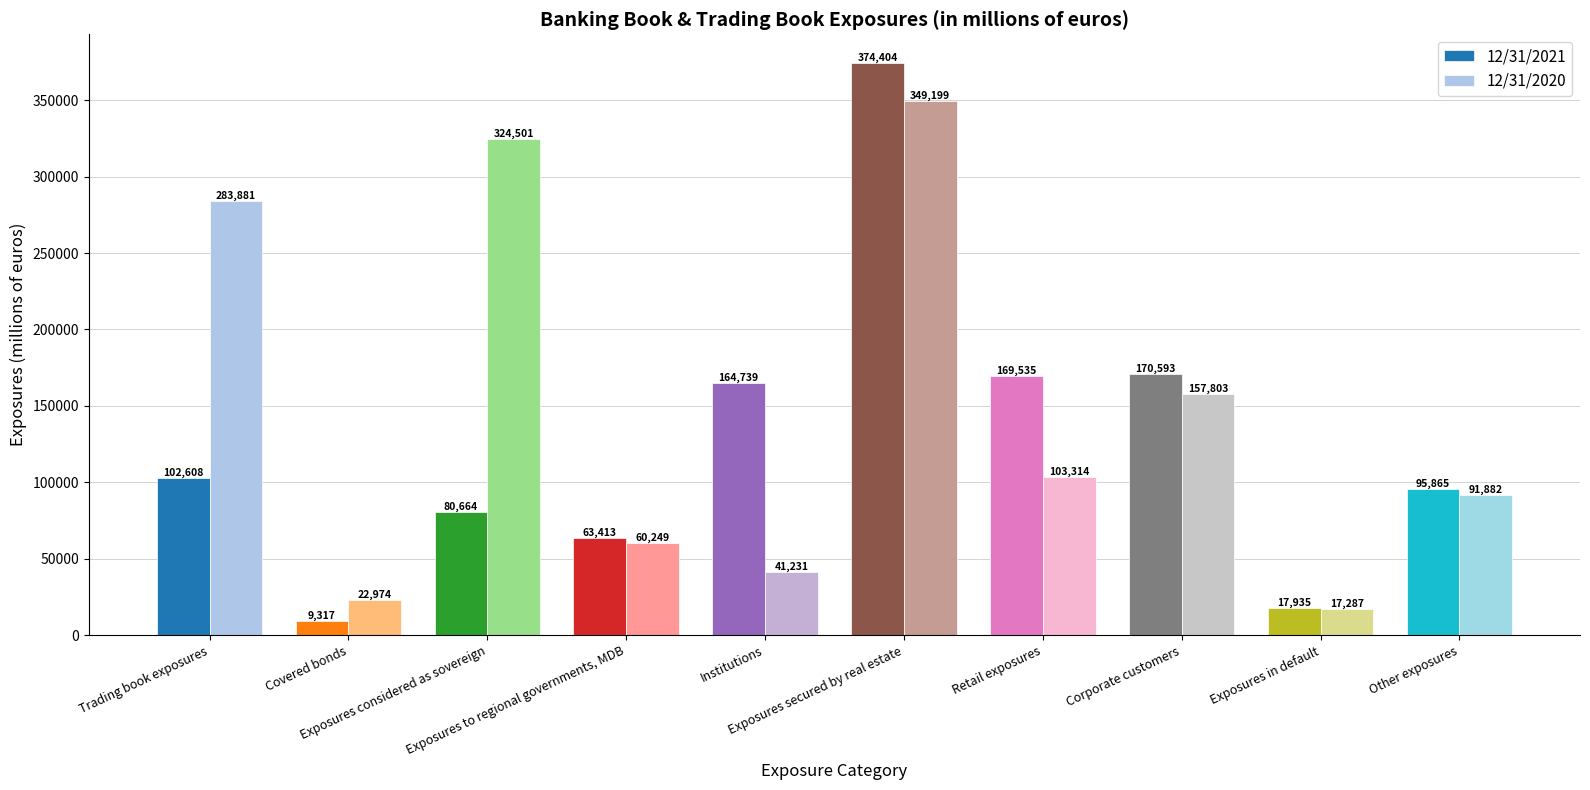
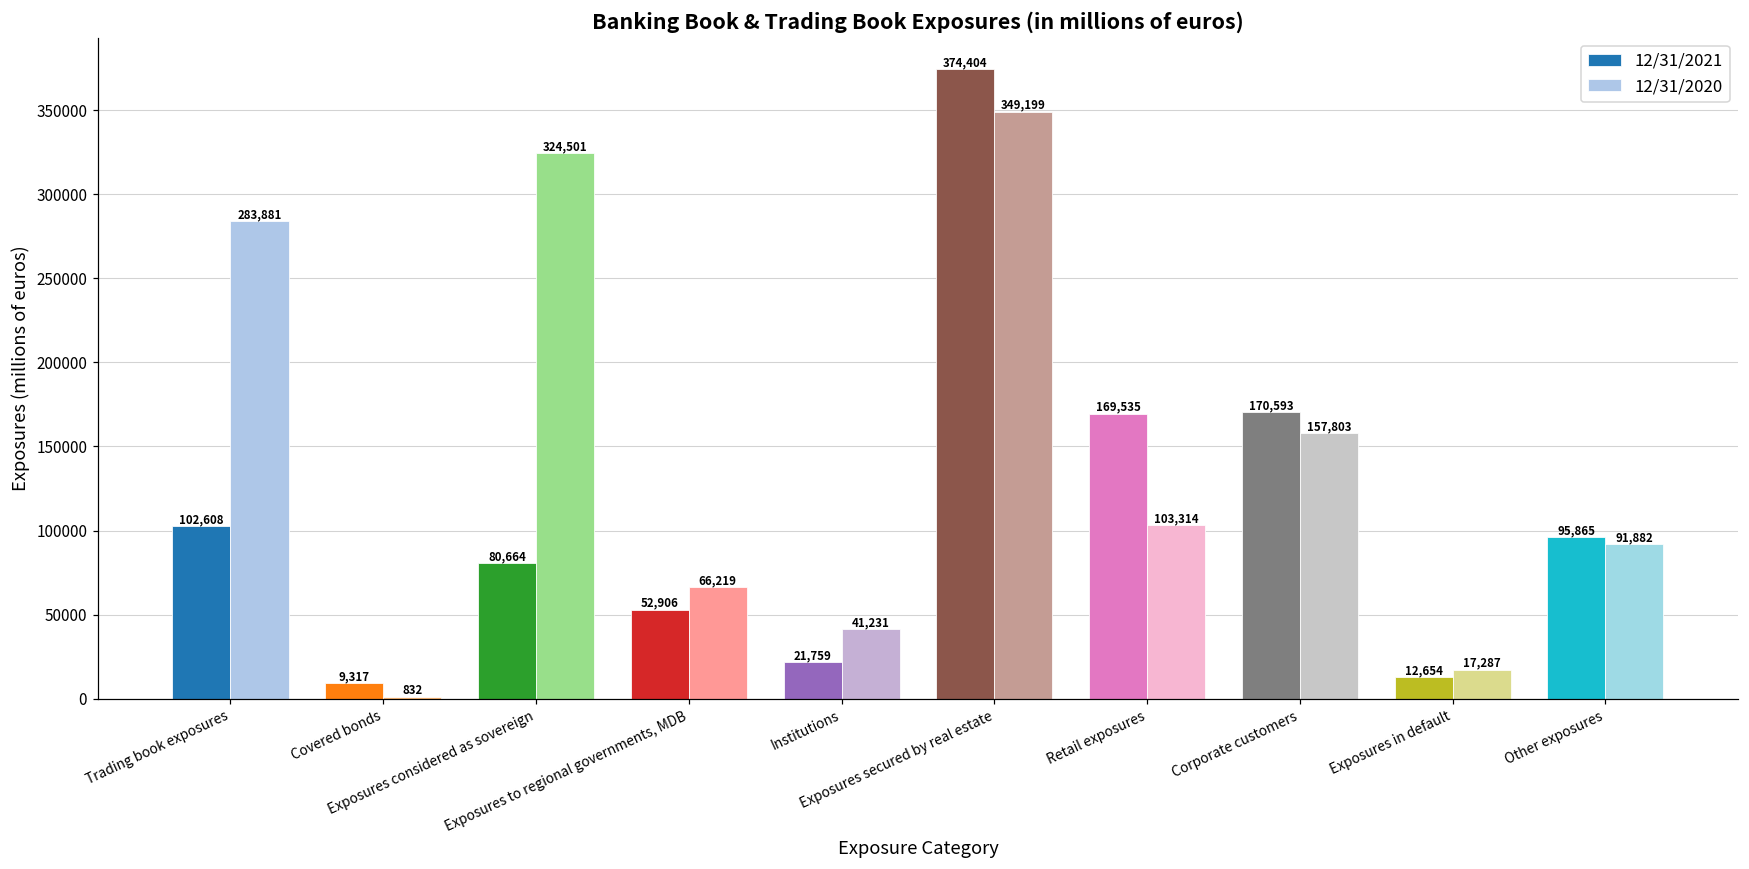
12/31/2020, Covered bonds: 22,974 -> 832
12/31/2021, Exposures to regional governments, MDB: 63,413 -> 52,906
12/31/2020, Exposures to regional governments, MDB: 60,249 -> 66,219
12/31/2021, Institutions: 164,739 -> 21,759
12/31/2021, Exposures in default: 17,935 -> 12,654
